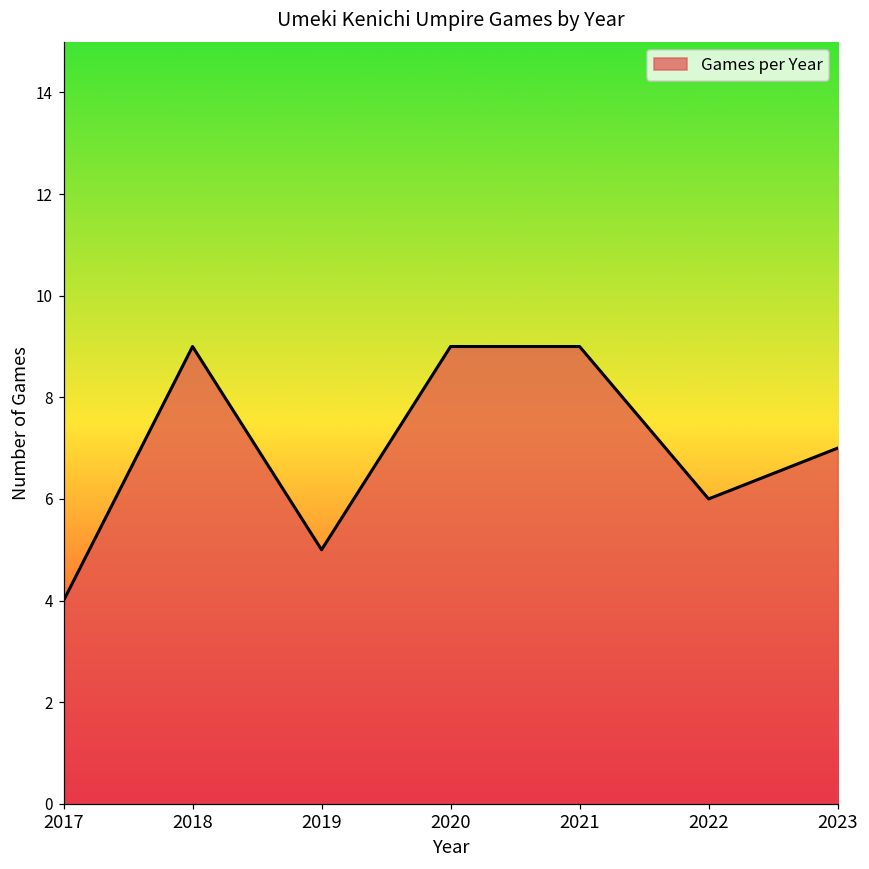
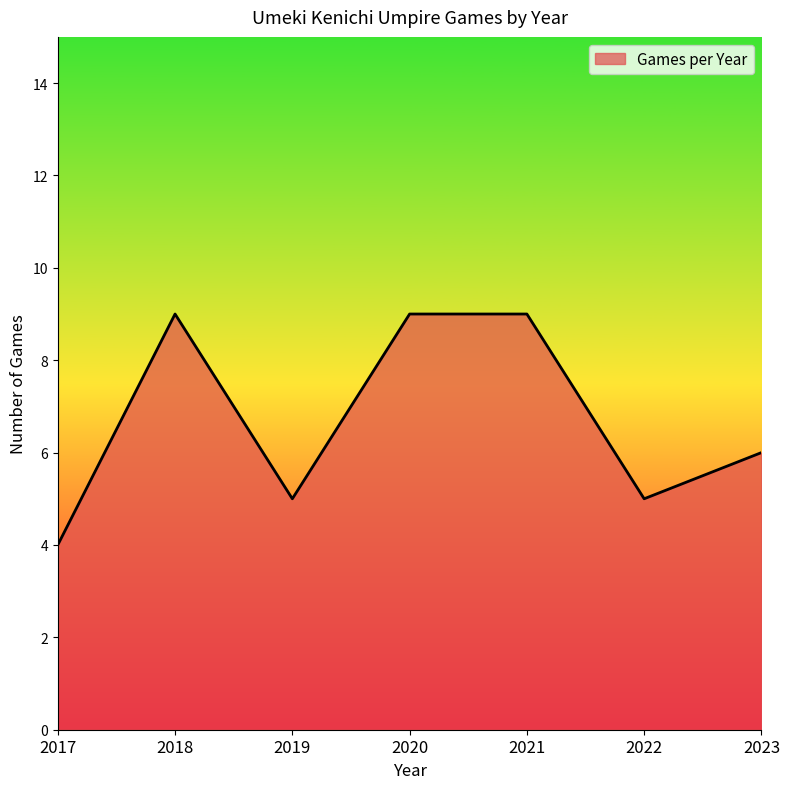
2022: 6 -> 5
2023: 7 -> 6
